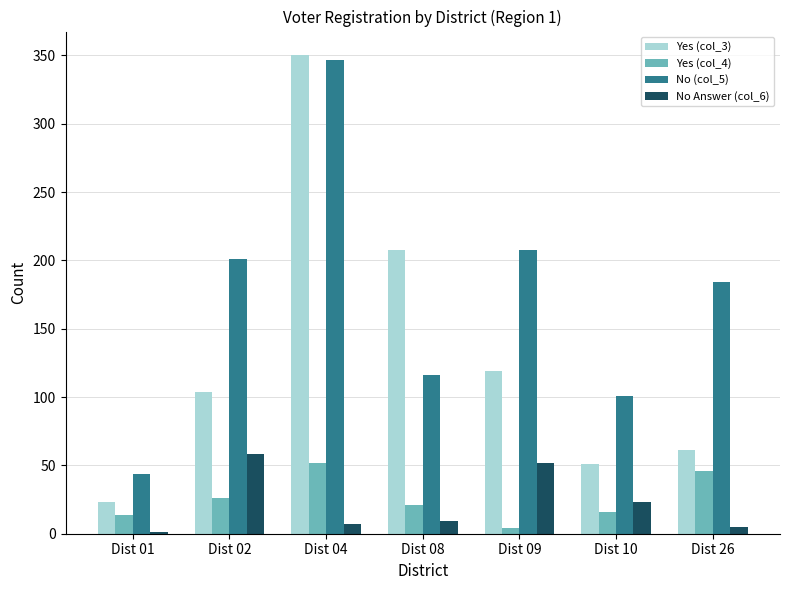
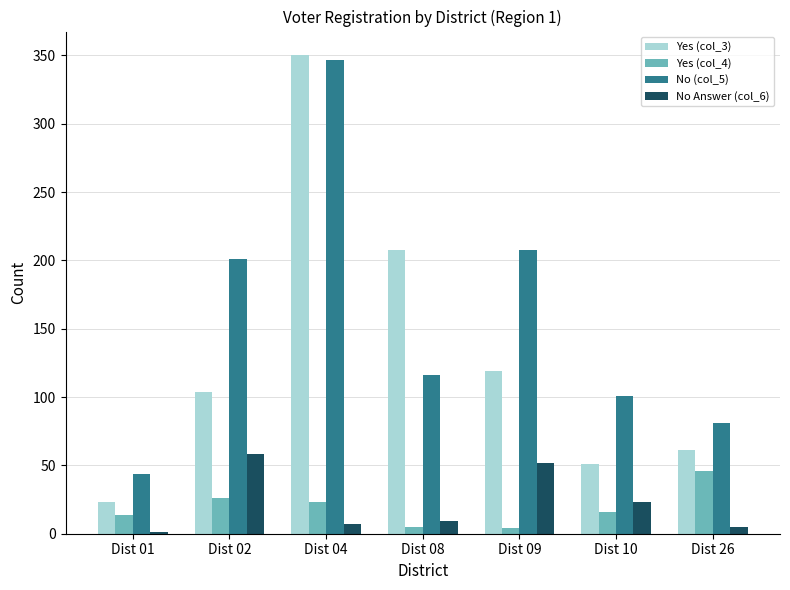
Yes (col_4), Dist 04: 52 -> 23
Yes (col_4), Dist 08: 21 -> 5
No (col_5), Dist 26: 184 -> 81
